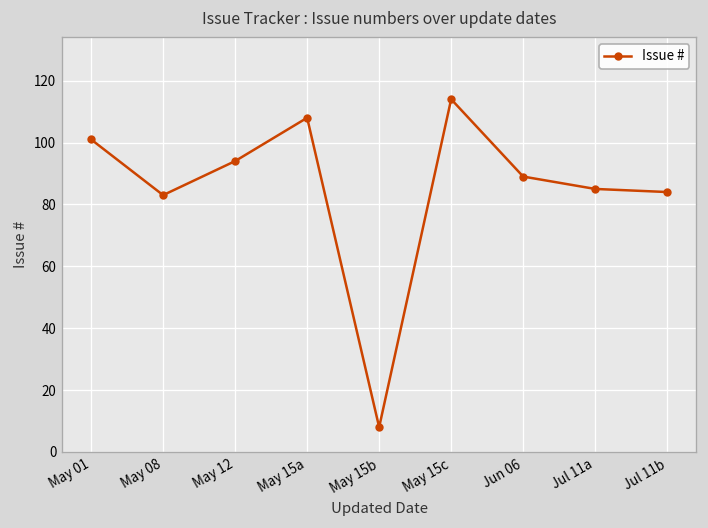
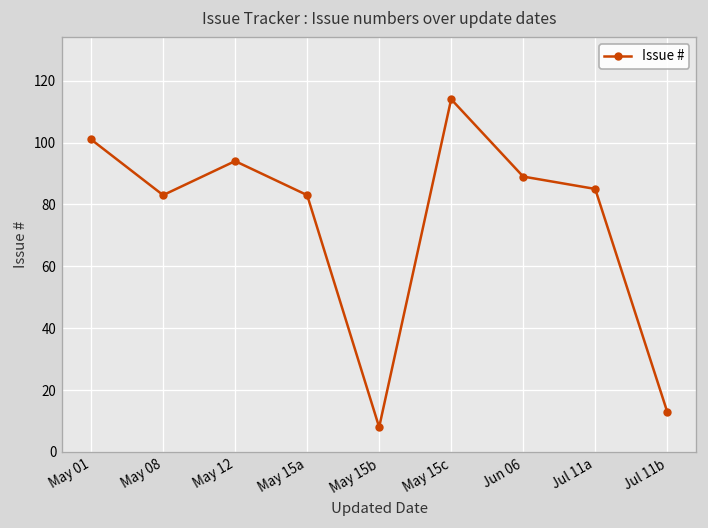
May 15a: 108 -> 83
Jul 11b: 84 -> 13
